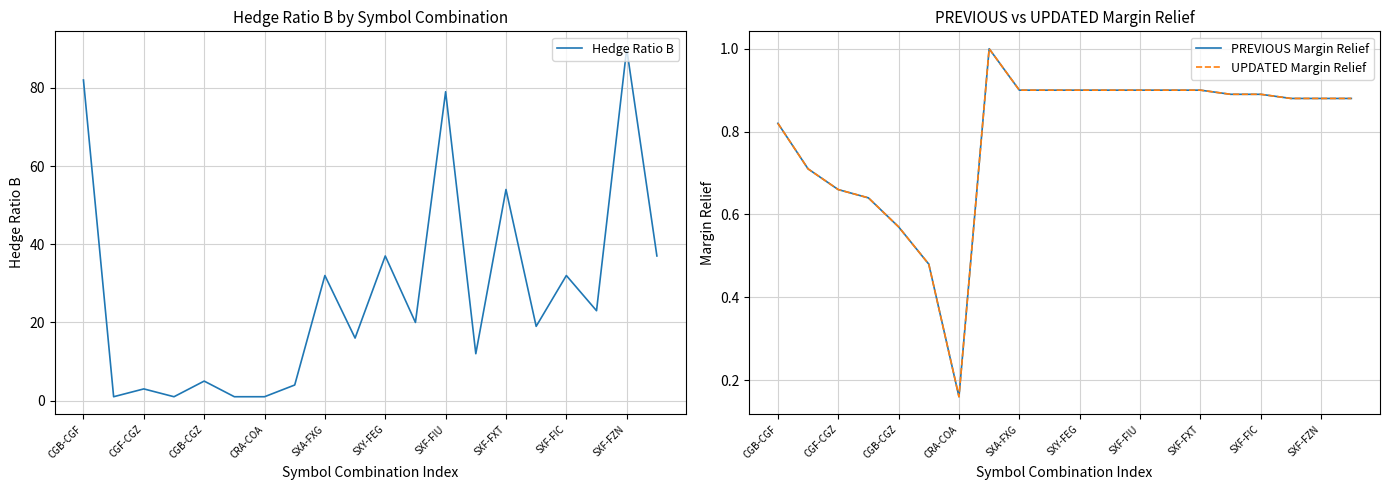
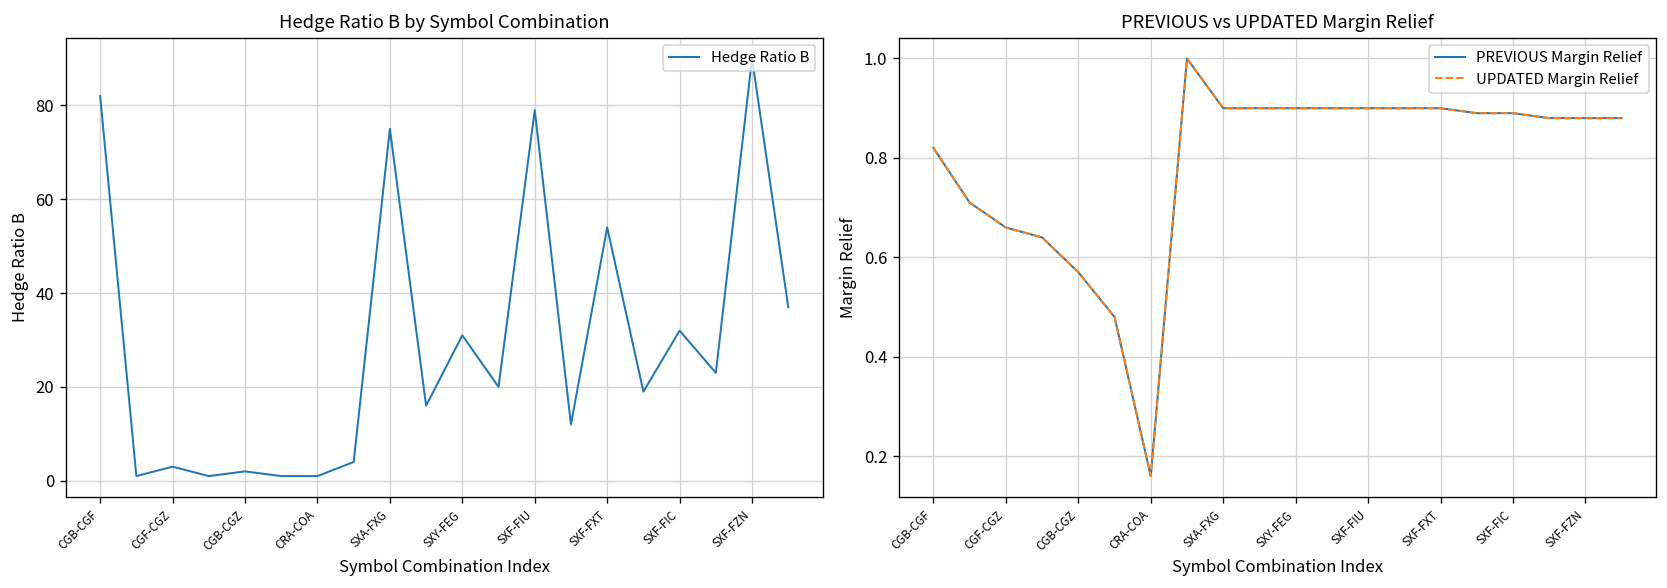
Hedge Ratio B by Symbol Combination, CGB-CGZ: 5 -> 2
Hedge Ratio B by Symbol Combination, SXA-FXG: 32 -> 75
Hedge Ratio B by Symbol Combination, SXY-FEG: 37 -> 31
